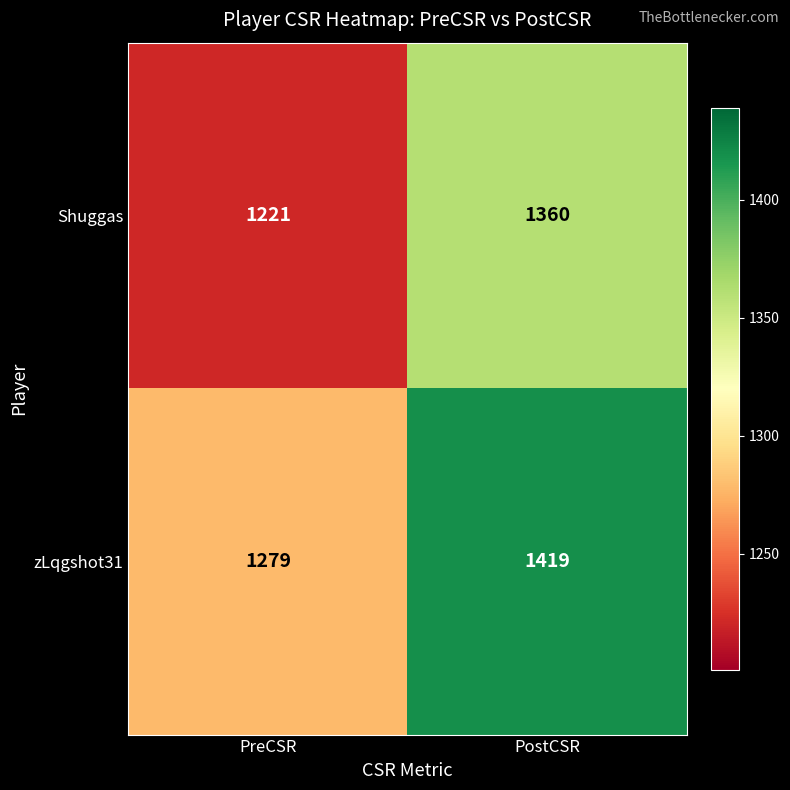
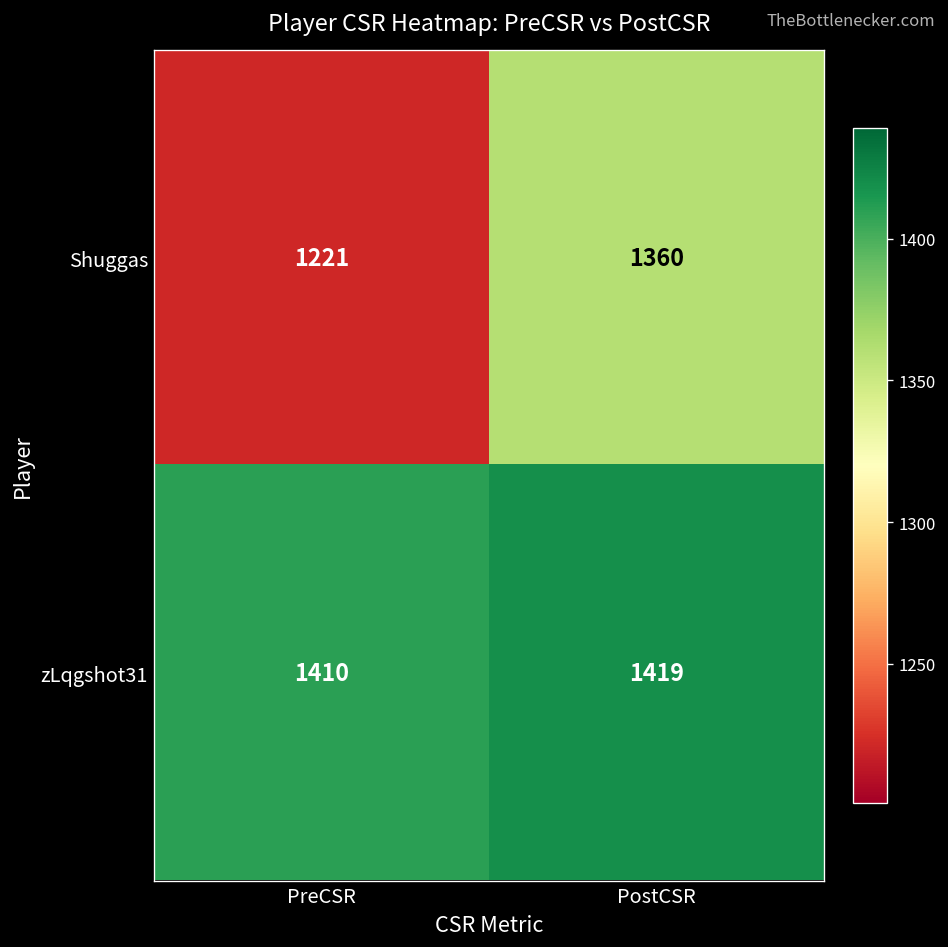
zLqgshot31, PreCSR: 1279 -> 1410
